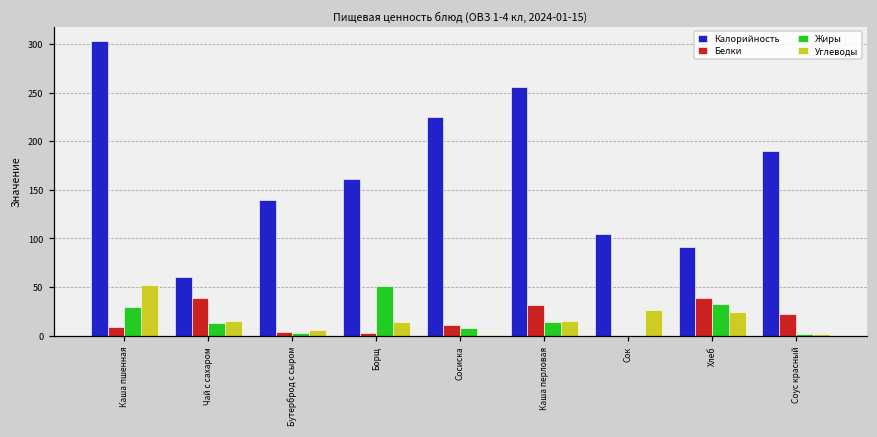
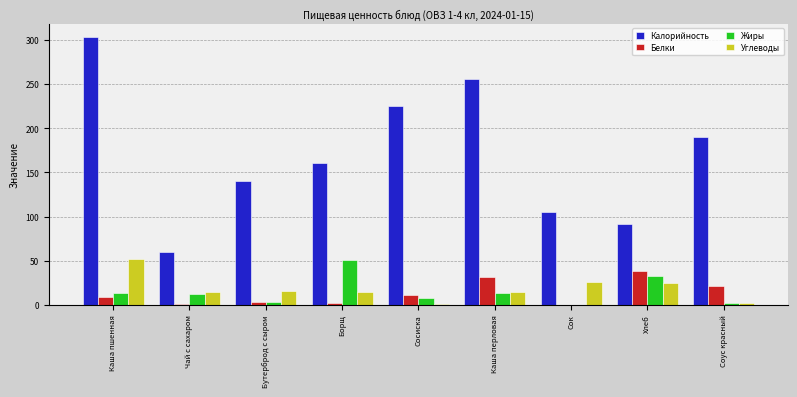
Жиры, Каша пшенная: 30 -> 10
Белки, Чай с сахаром: 40 -> 0
Углеводы, Бутерброд с сыром: 10 -> 20
